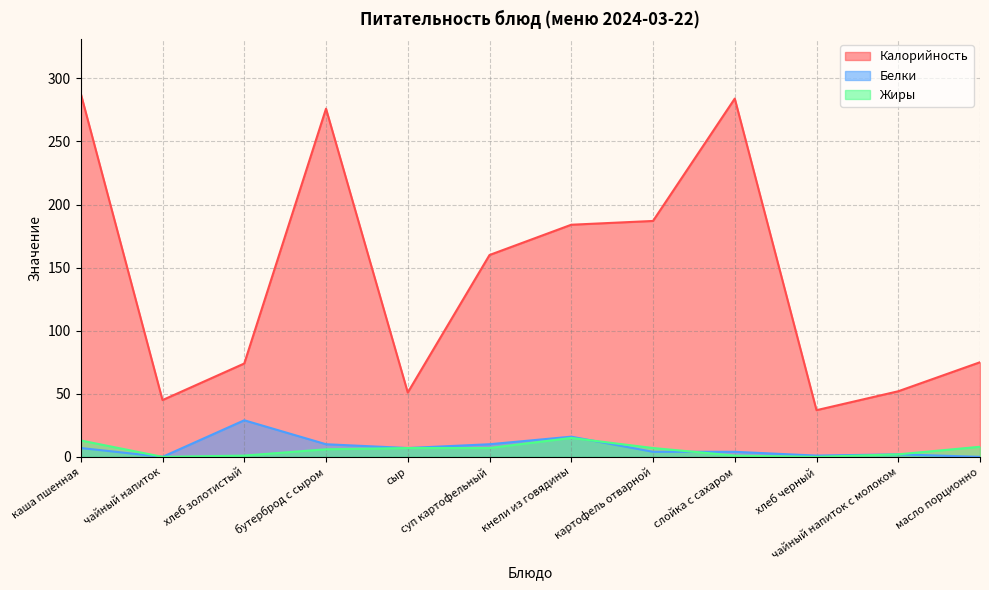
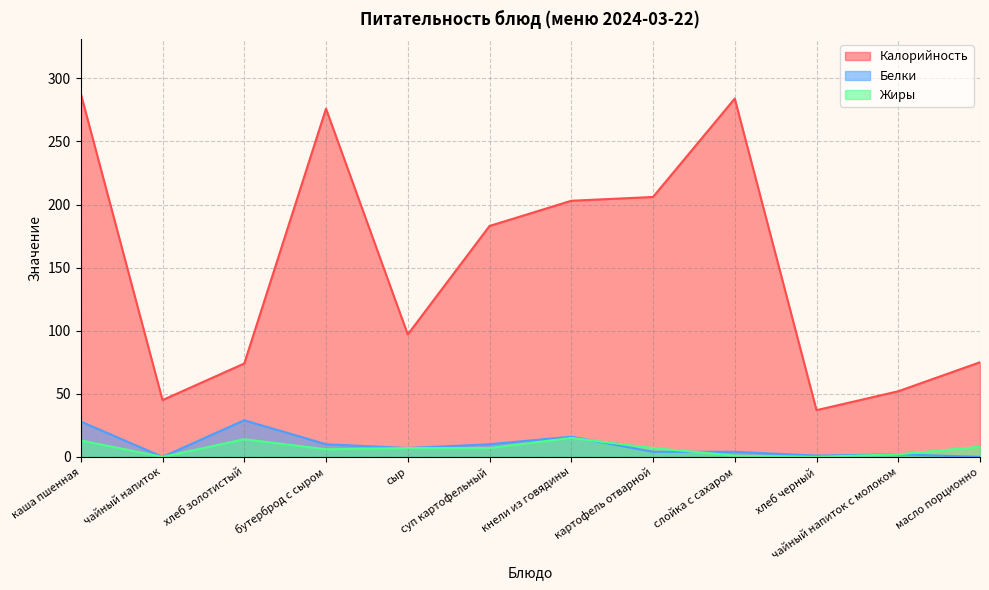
Белки, каша пшенная: 7 -> 28
Жиры, хлеб золотистый: 1 -> 14
Калорийность, сыр: 51 -> 97
Калорийность, суп картофельный: 160 -> 183
Калорийность, кнели из говядины: 184 -> 203
Калорийность, картофель отварной: 187 -> 206
